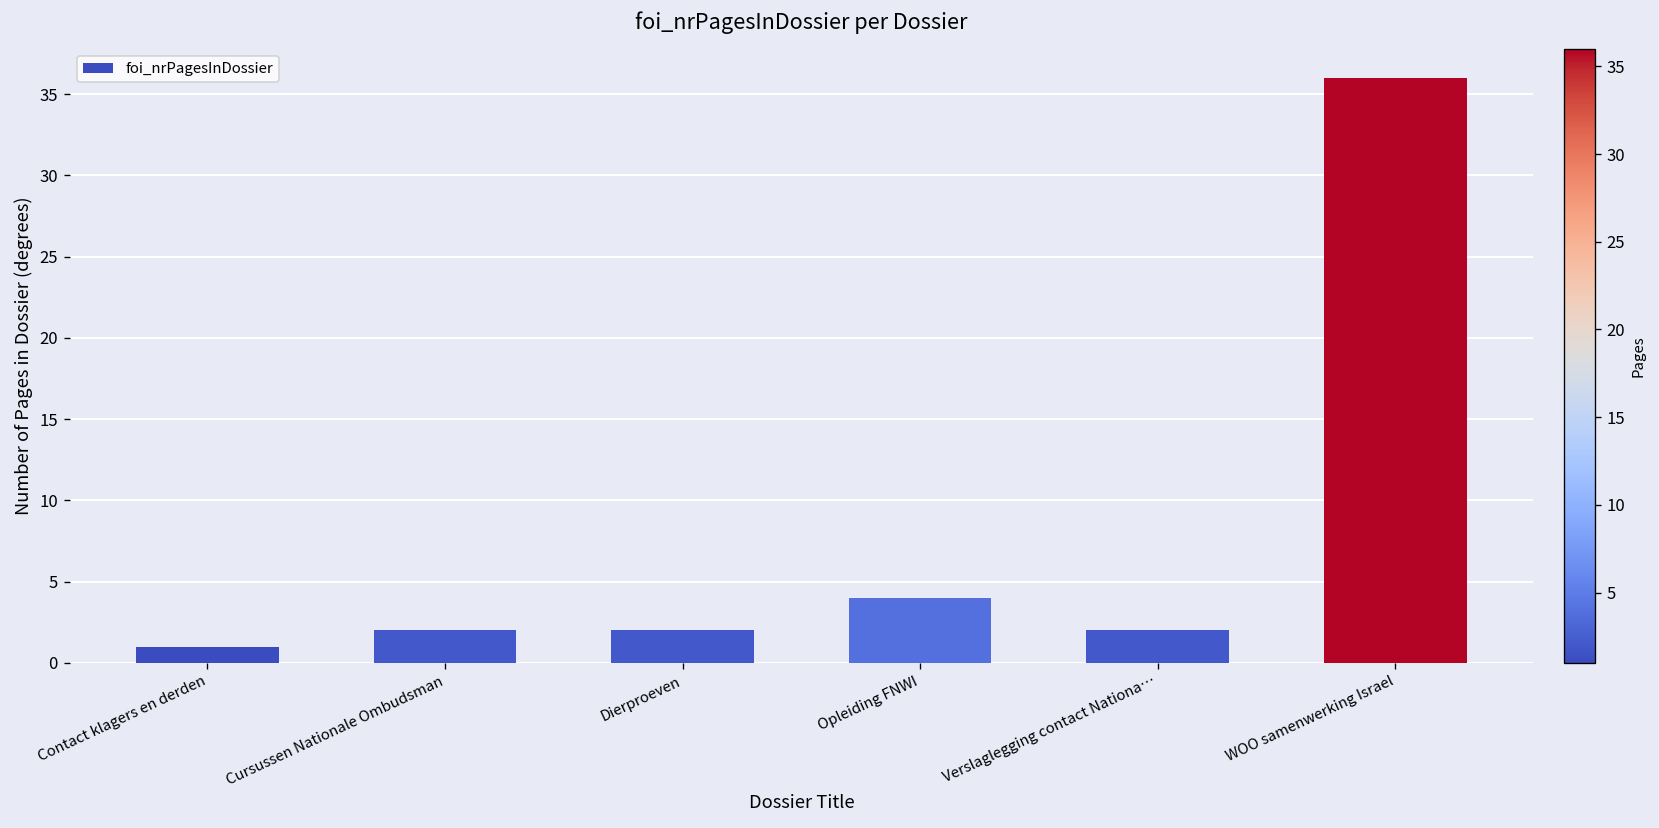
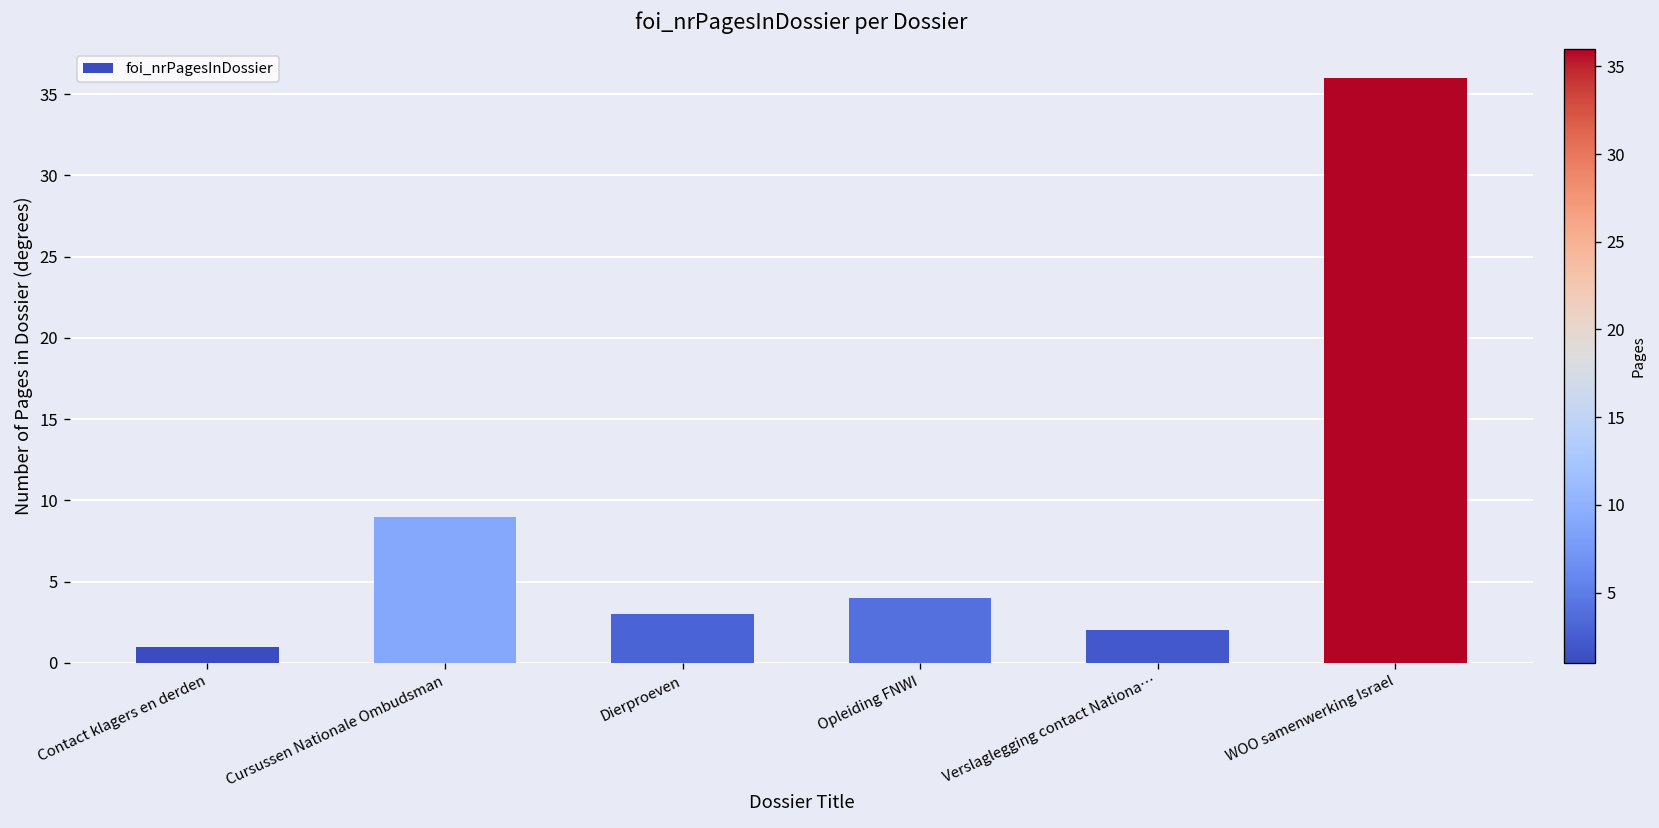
Cursussen Nationale Ombudsman: 2 -> 9
Dierproeven: 2 -> 3
